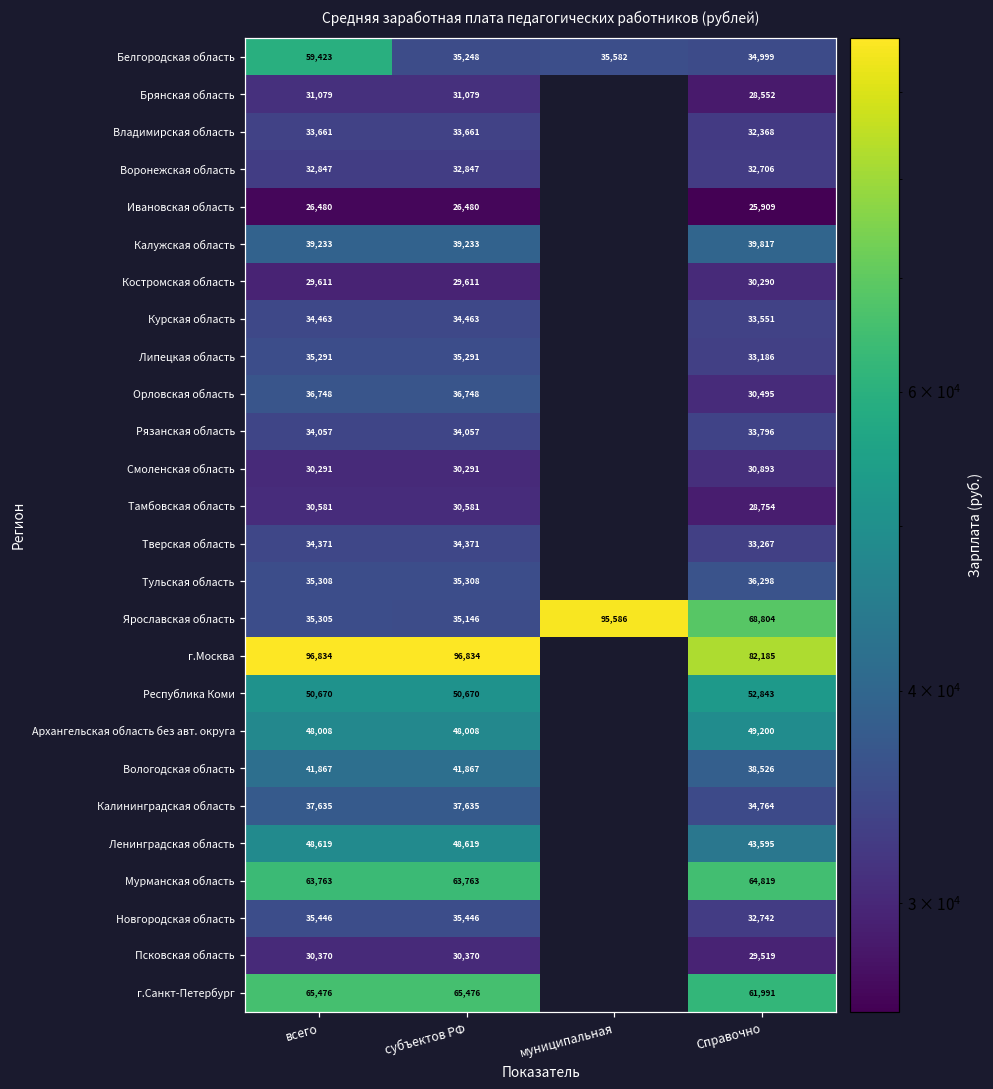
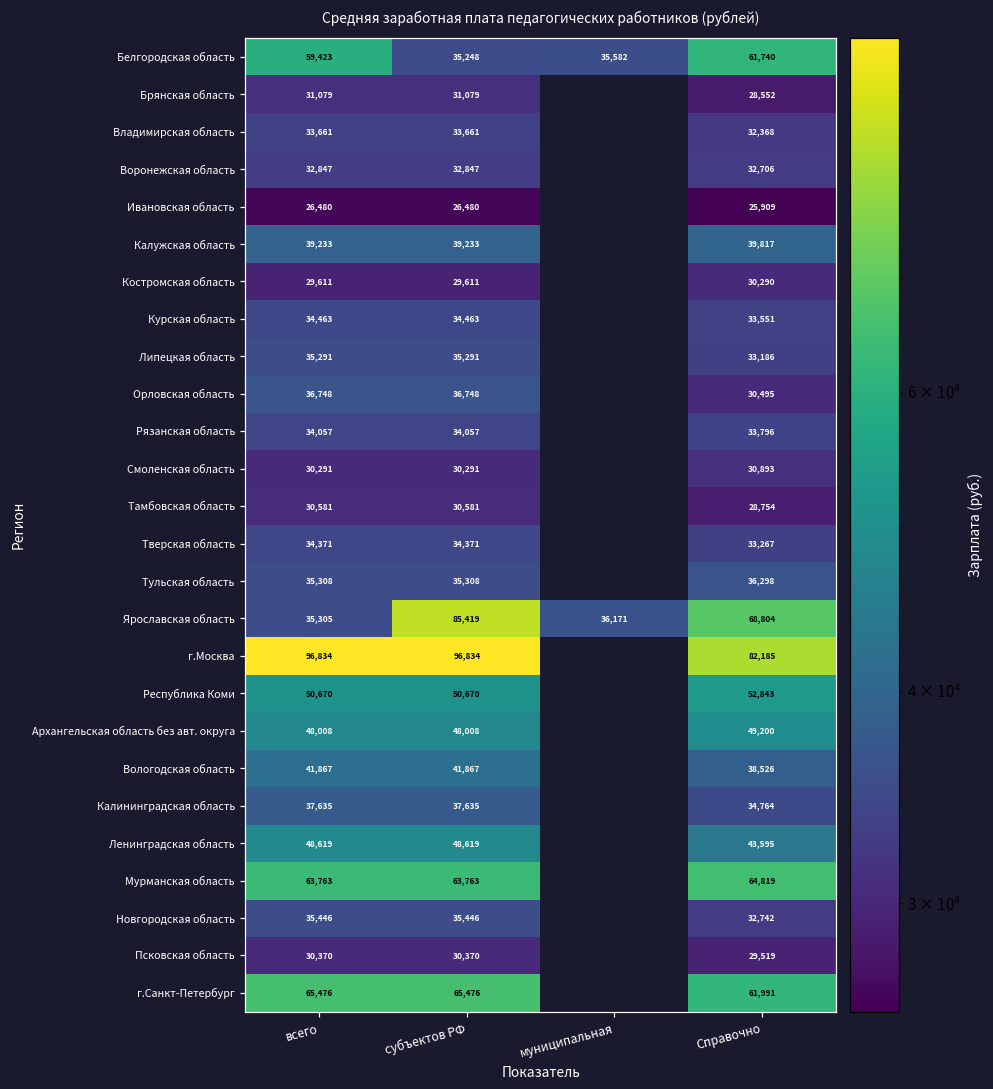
Белгородская область, Справочно: 34,999 -> 61,740
Ярославская область, субъектов РФ: 35,146 -> 85,419
Ярославская область, муниципальная: 95,586 -> 36,171
